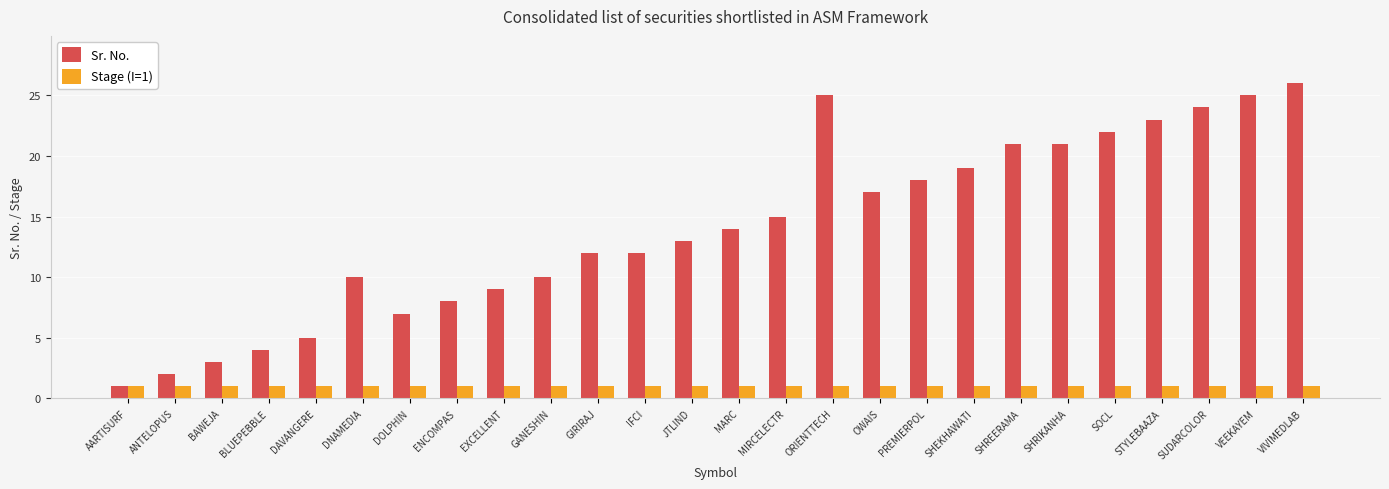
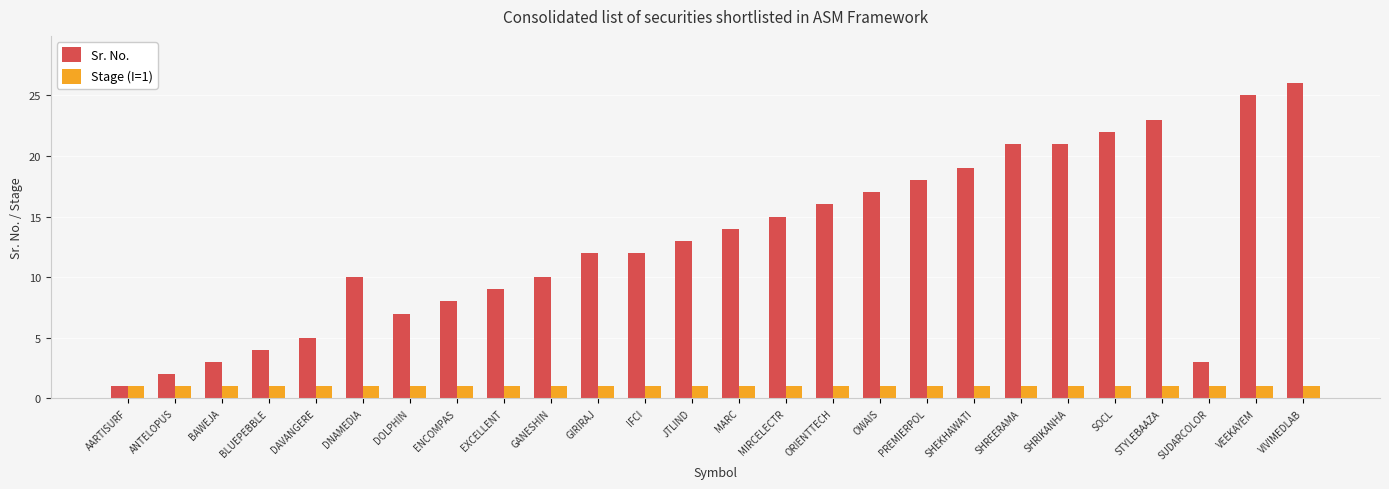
Sr. No., ORIENTTECH: 25 -> 16
Sr. No., SUDARCOLOR: 24 -> 3
